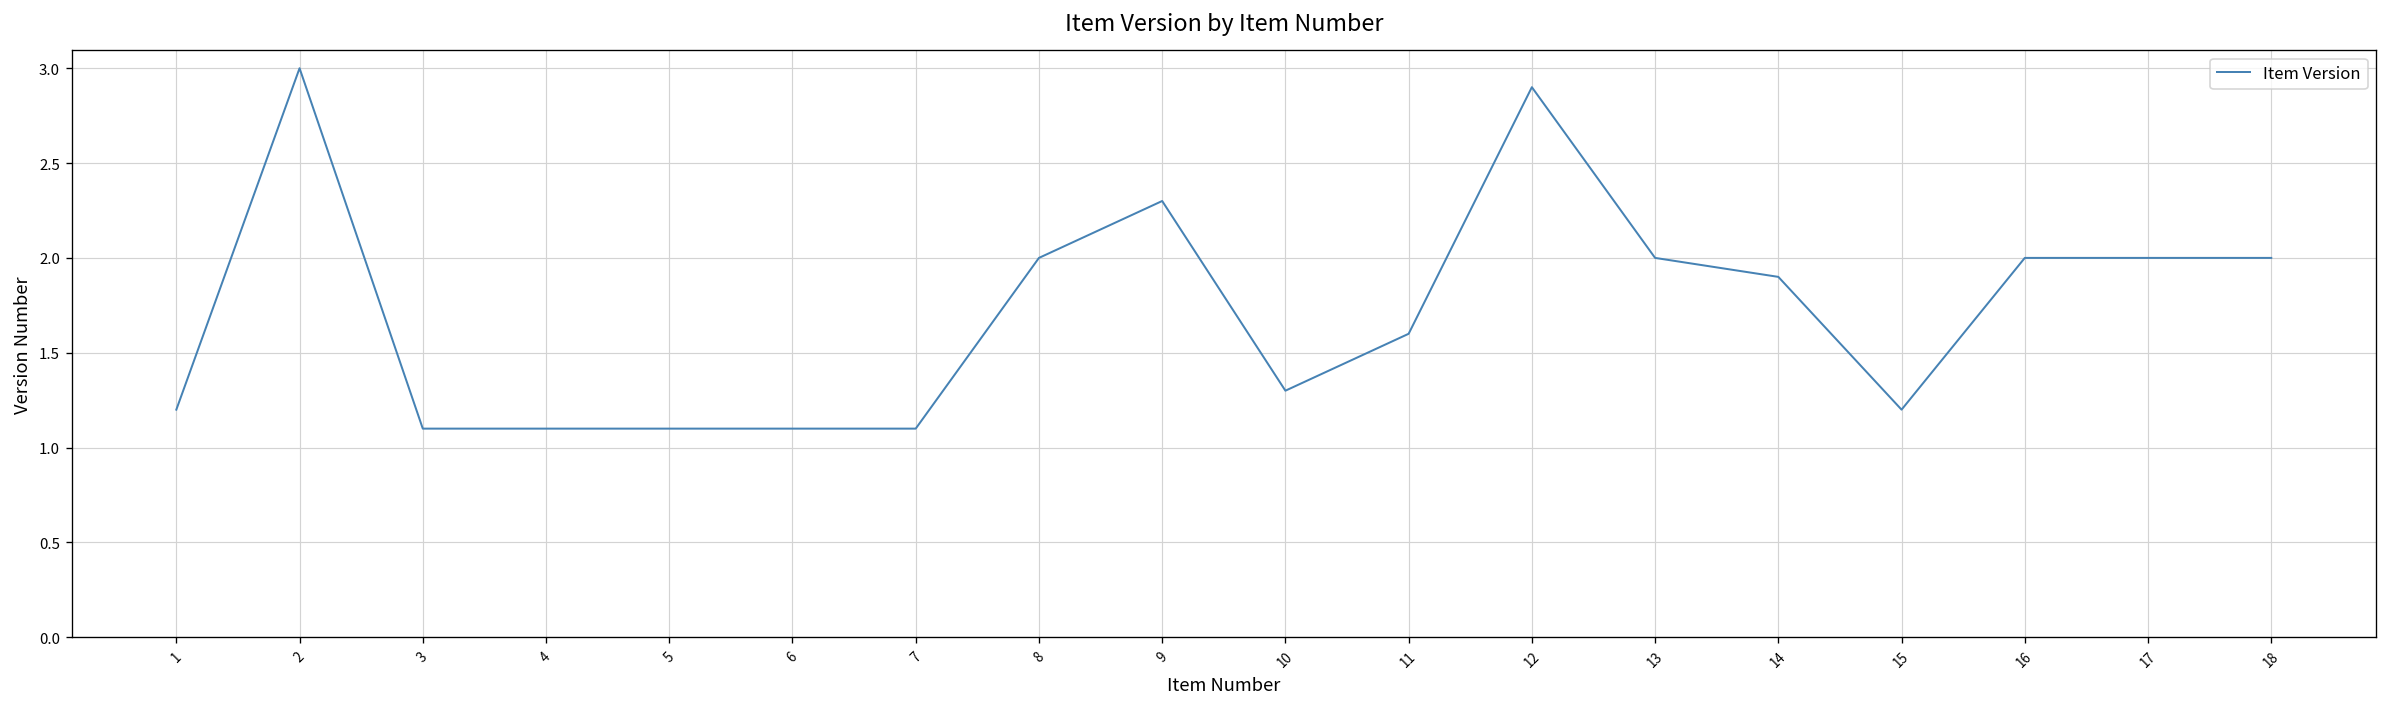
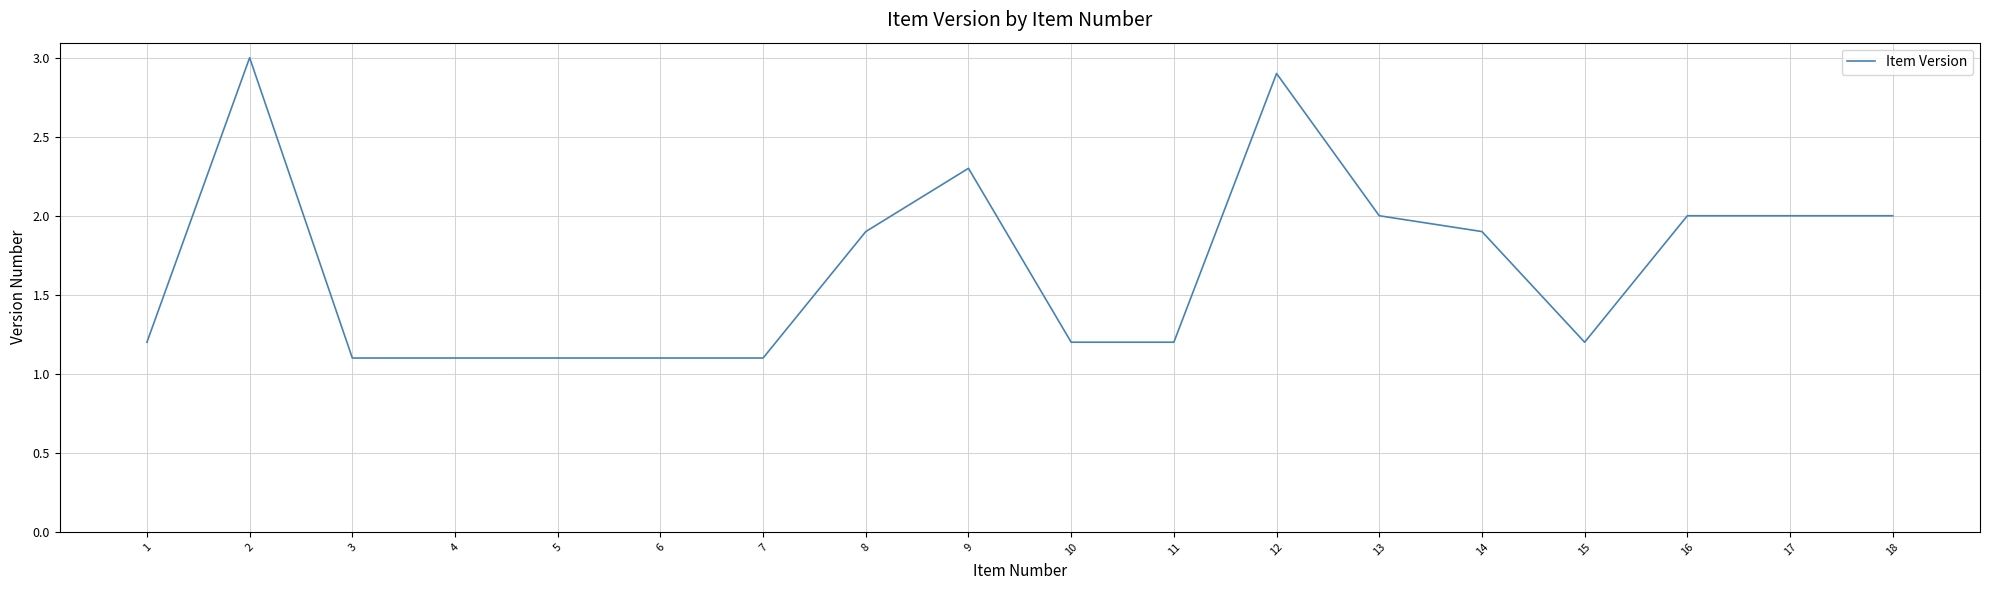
8: 2.0 -> 1.9
10: 1.3 -> 1.2
11: 1.6 -> 1.2
